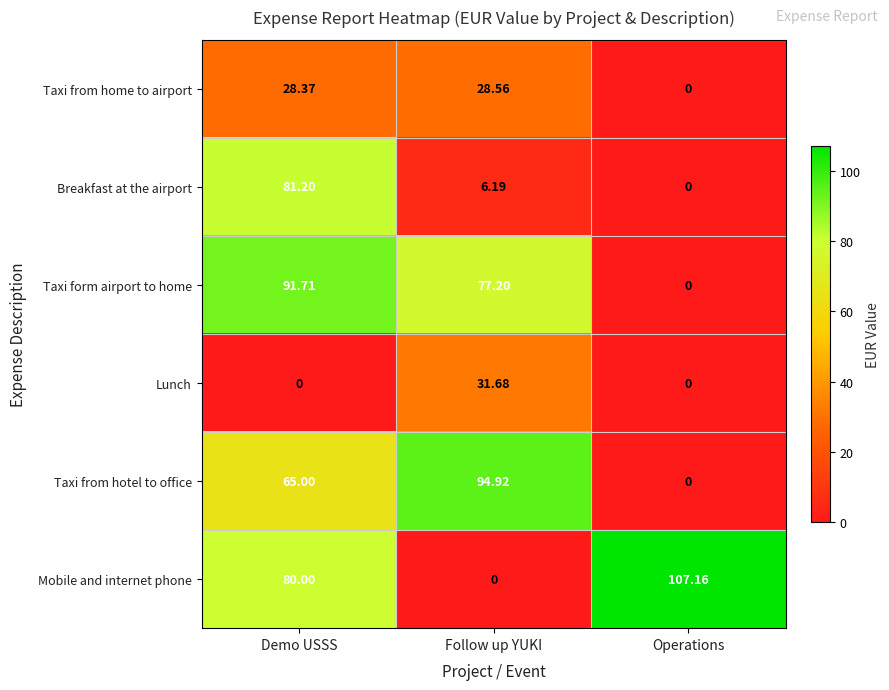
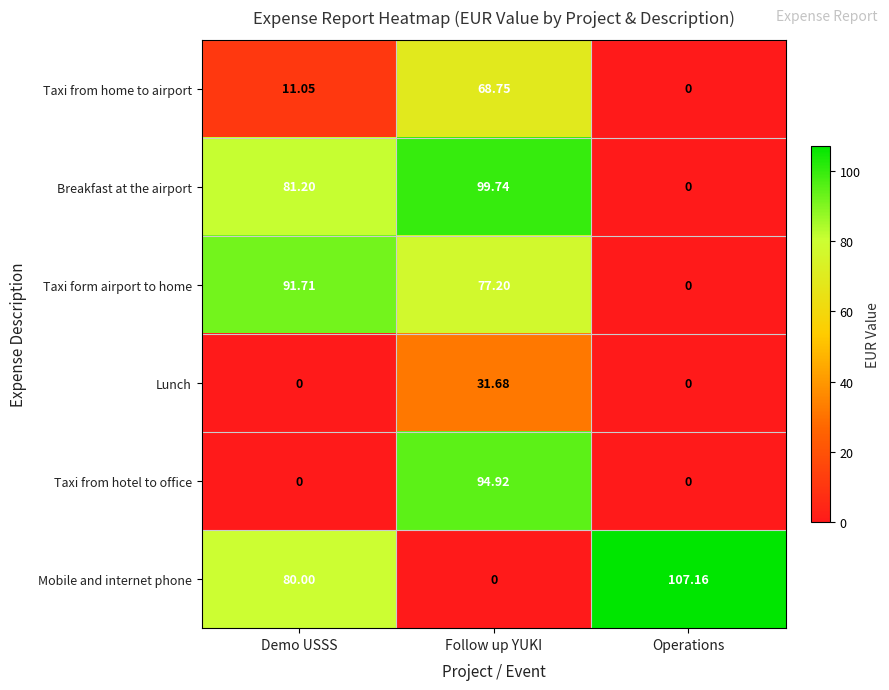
Taxi from home to airport, Demo USSS: 28.37 -> 11.05
Taxi from home to airport, Follow up YUKI: 28.56 -> 68.75
Breakfast at the airport, Follow up YUKI: 6.19 -> 99.74
Taxi from hotel to office, Demo USSS: 65.00 -> 0
